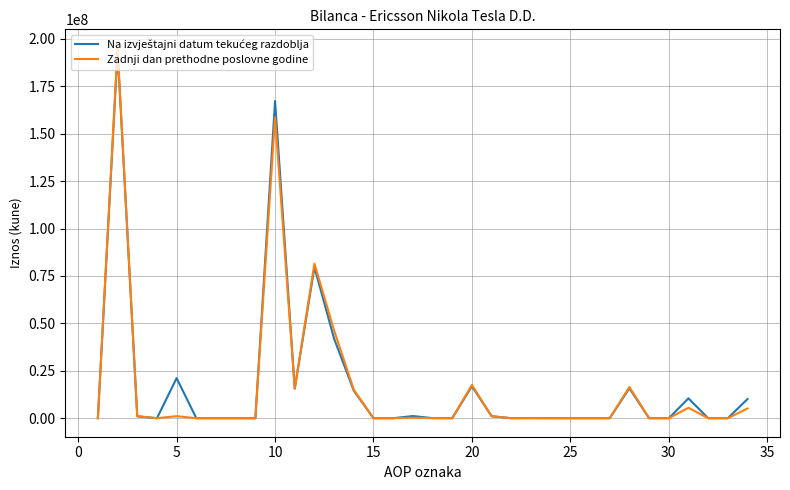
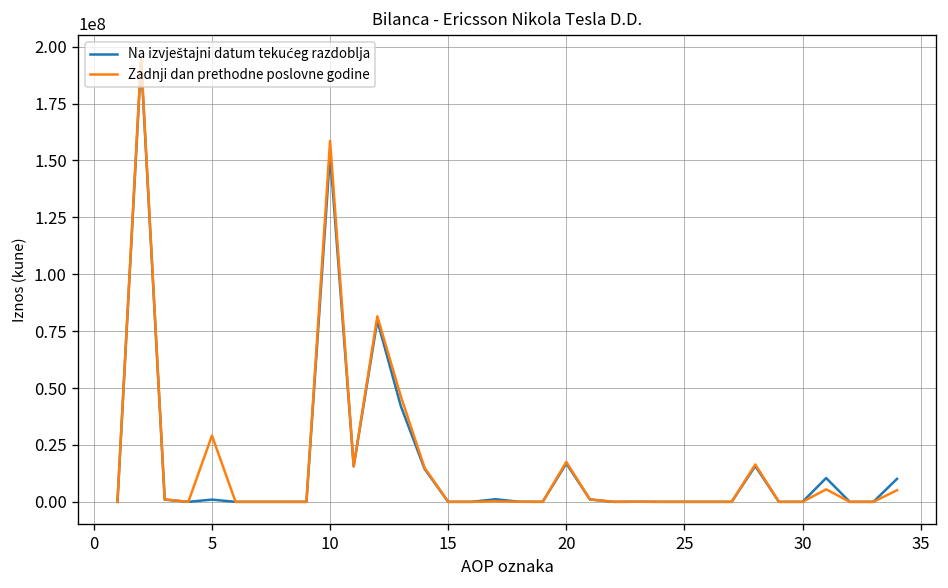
Na izvještajni datum tekućeg razdoblja, 5: 21000000 -> 1000000
Zadnji dan prethodne poslovne godine, 5: 1000000 -> 29000000
Na izvještajni datum tekućeg razdoblja, 10: 167000000 -> 153000000
